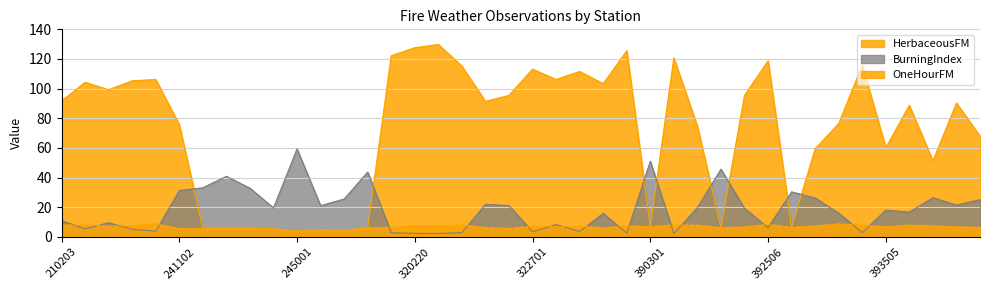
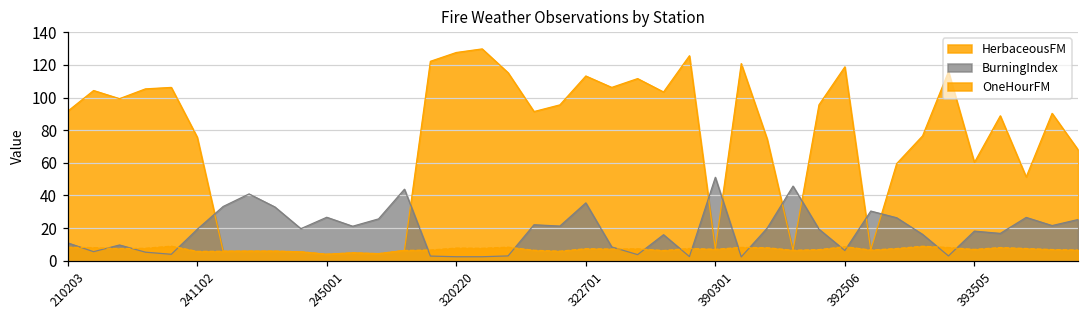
BurningIndex, 241102: 31 -> 19
BurningIndex, 245001: 59 -> 27
BurningIndex, 322701: 4 -> 35
